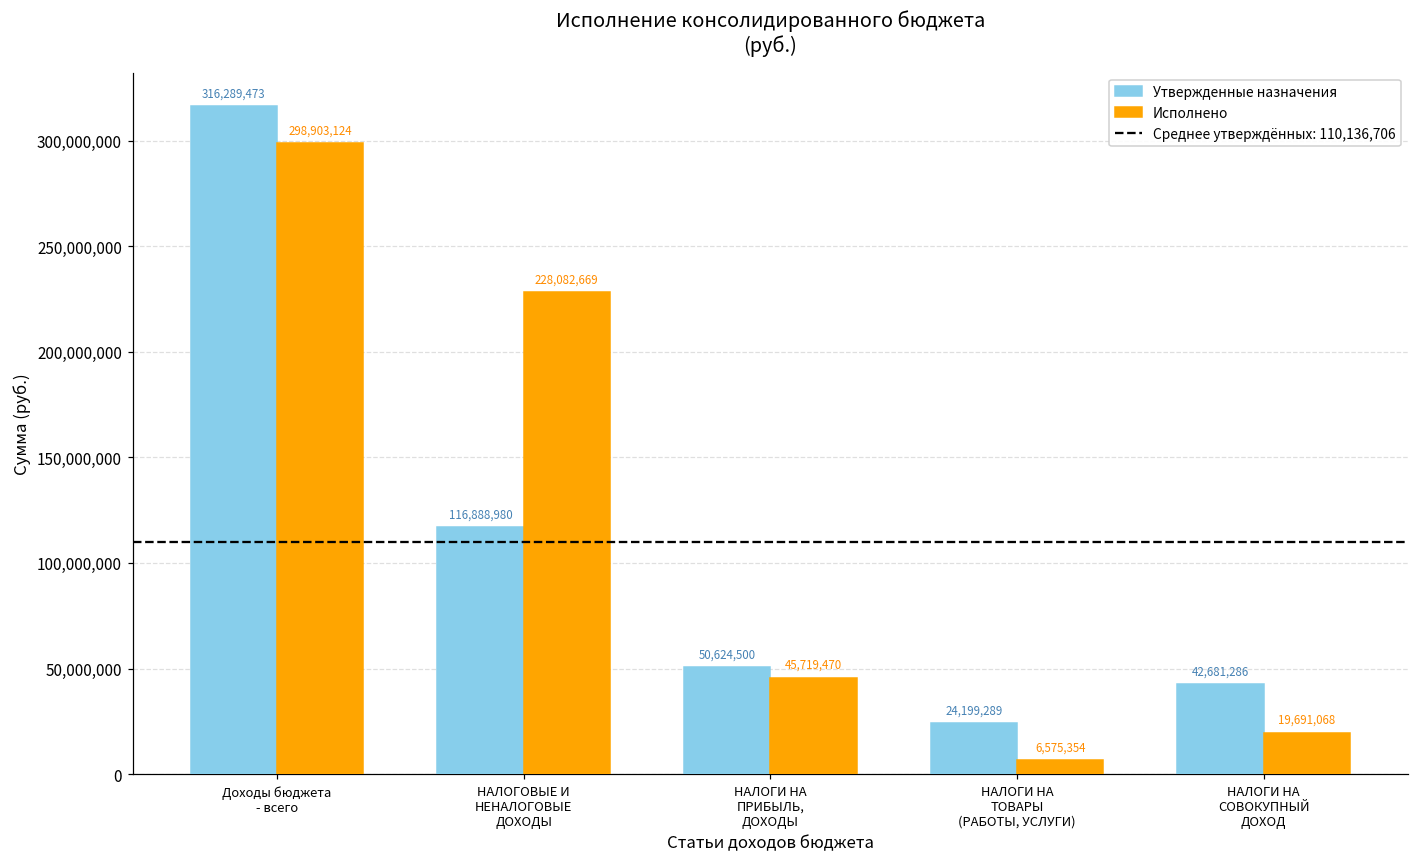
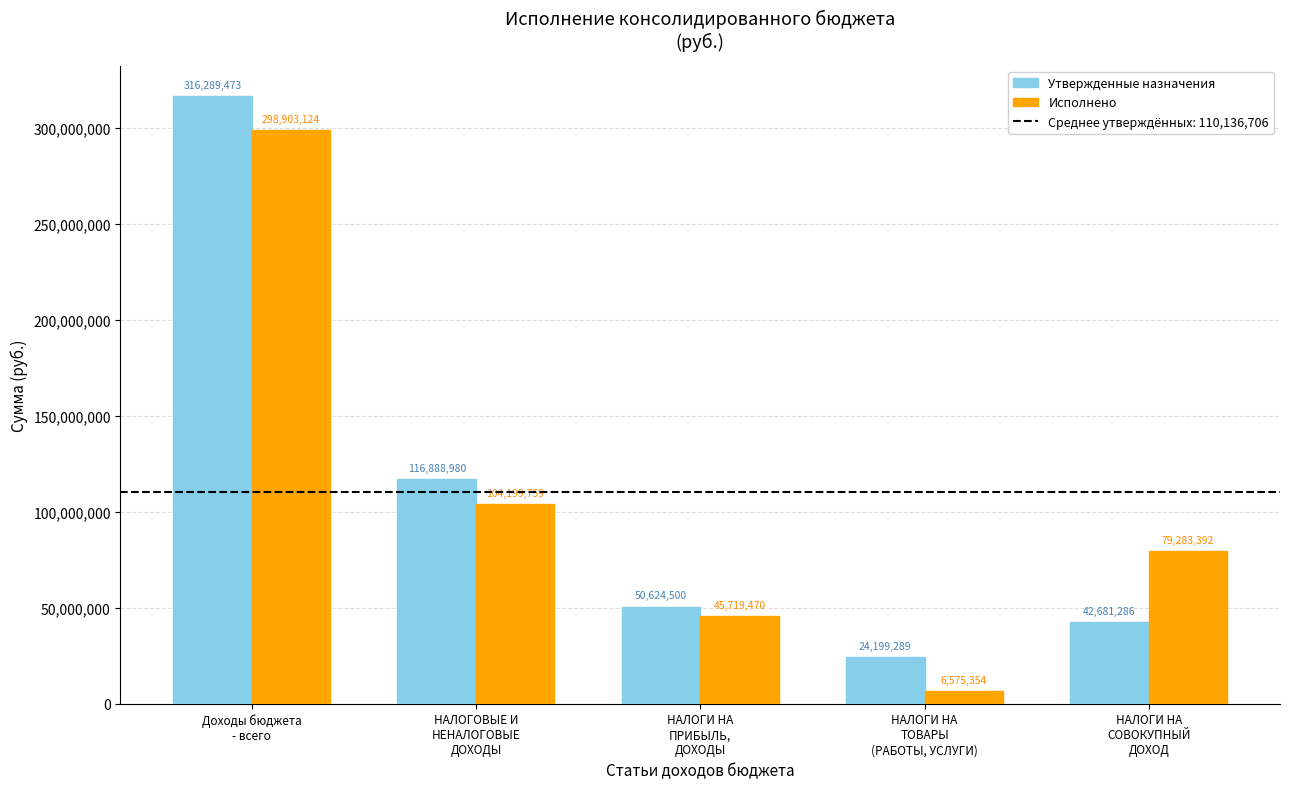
Исполнено, НАЛОГОВЫЕ И НЕНАЛОГОВЫЕ ДОХОДЫ: 228,082,669 -> 104,199,759
Исполнено, НАЛОГИ НА СОВОКУПНЫЙ ДОХОД: 19,691,068 -> 79,283,392
